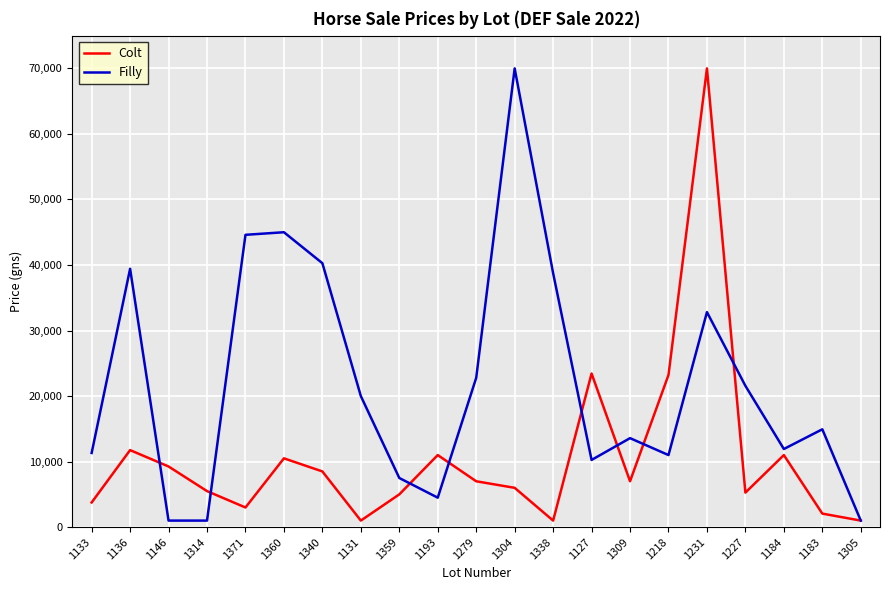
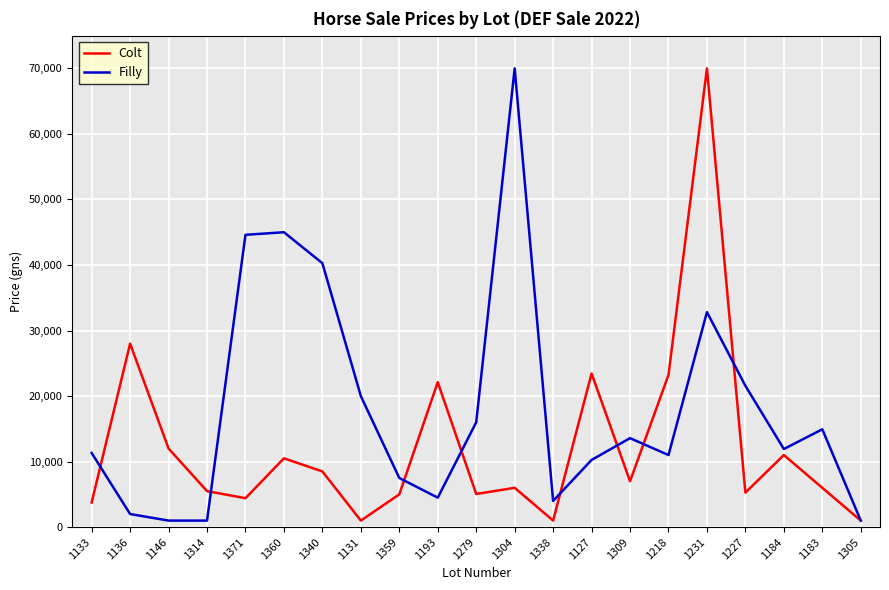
Colt, 1136: 12,000 -> 28,000
Filly, 1136: 39,000 -> 2,000
Colt, 1146: 9,000 -> 12,000
Colt, 1371: 3,000 -> 4,000
Colt, 1193: 11,000 -> 22,000
Colt, 1279: 7,000 -> 5,000
Filly, 1279: 23,000 -> 16,000
Filly, 1338: 39,000 -> 4,000
Colt, 1183: 2,000 -> 6,000
